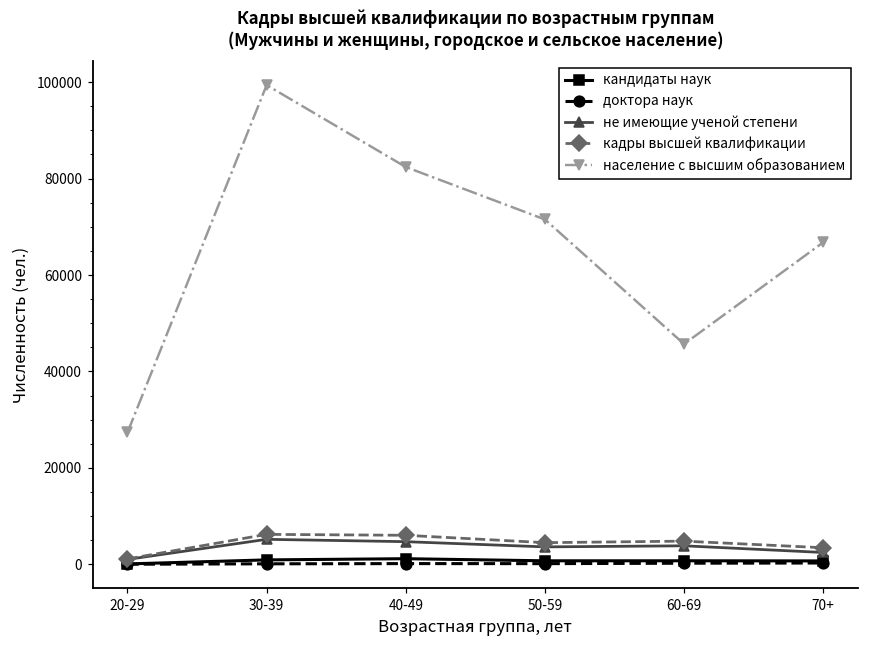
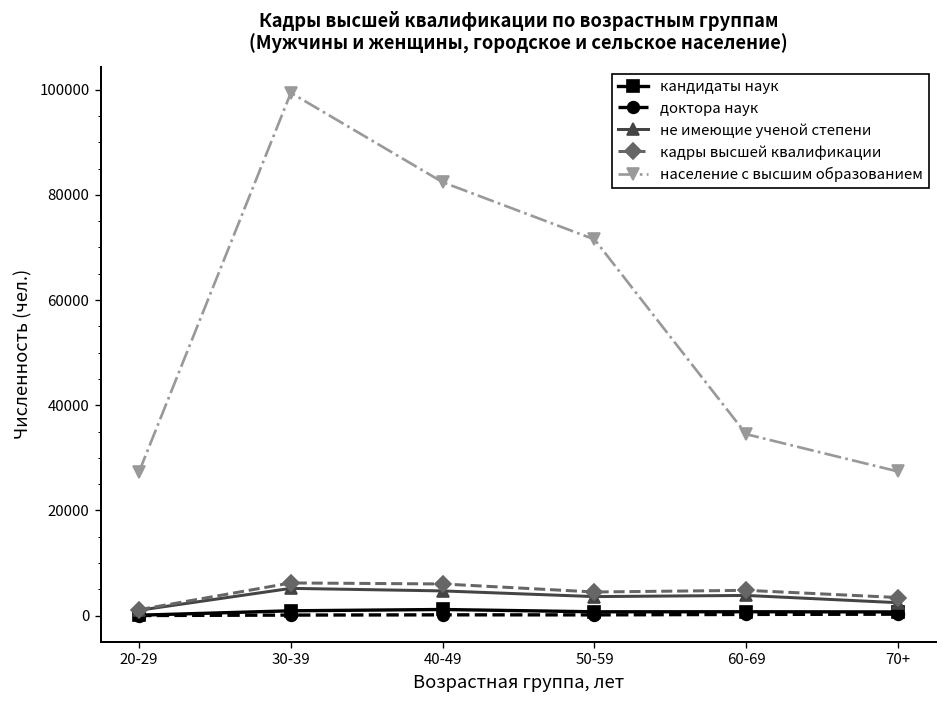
население с высшим образованием, 60-69: 46000 -> 34000
население с высшим образованием, 70+: 67000 -> 27000
